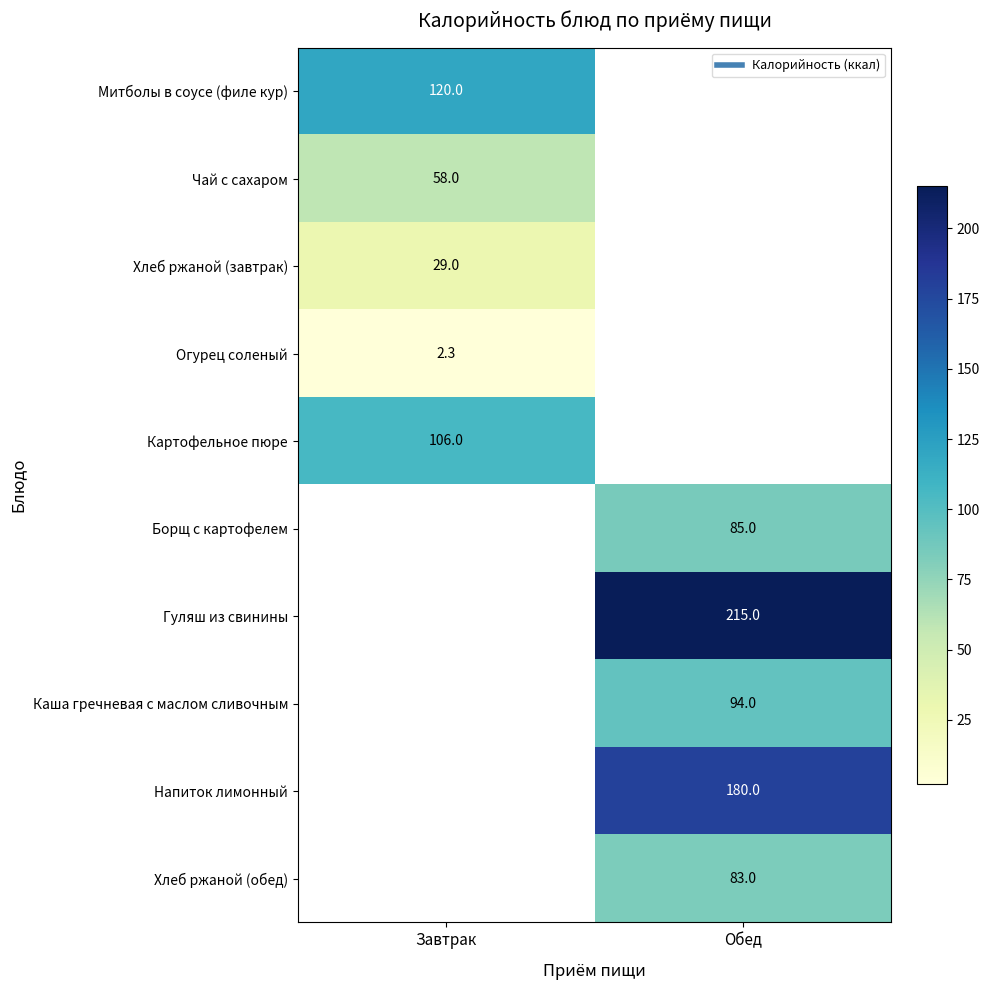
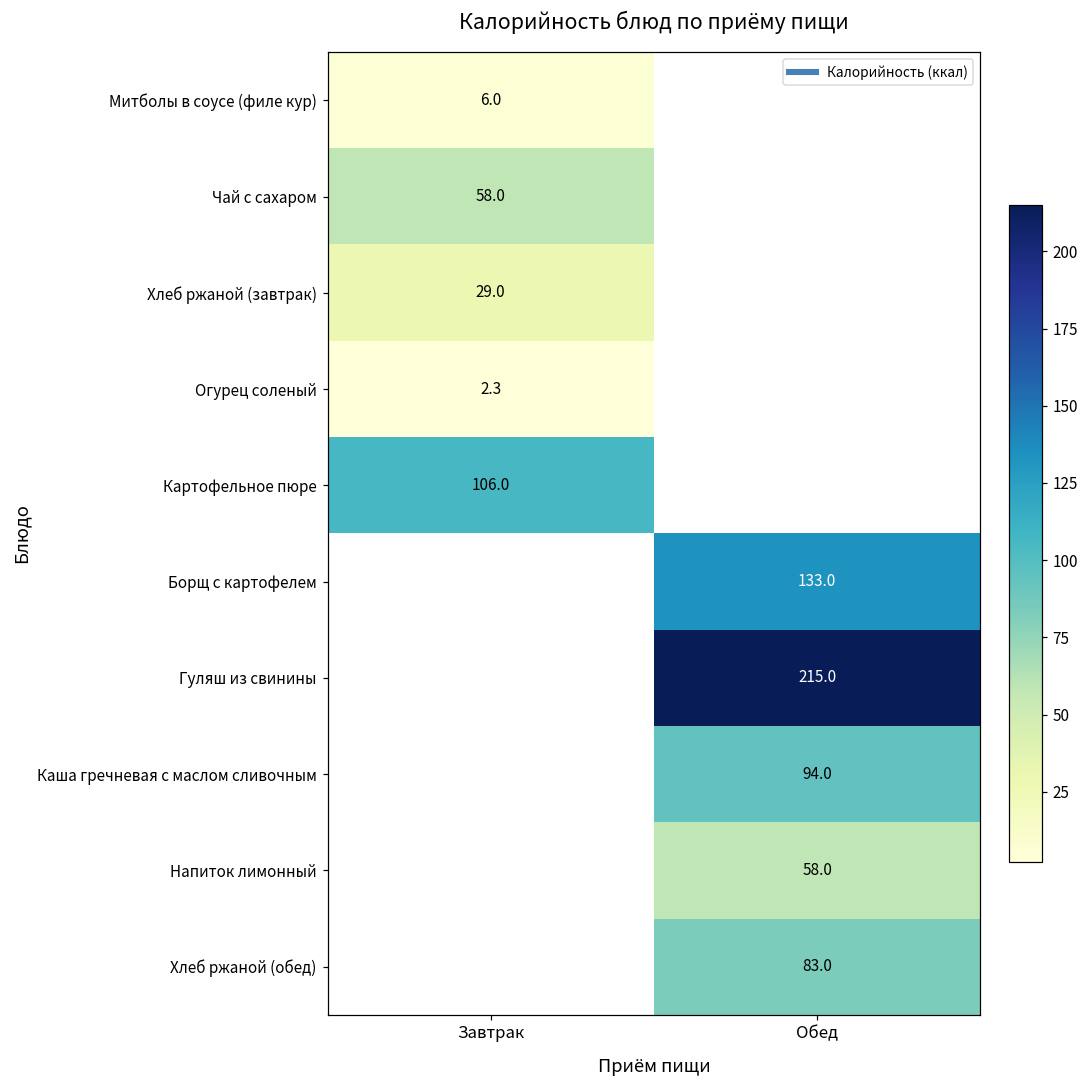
Митболы в соусе (филе кур), Завтрак: 120.0 -> 6.0
Борщ с картофелем, Обед: 85.0 -> 133.0
Напиток лимонный, Обед: 180.0 -> 58.0
